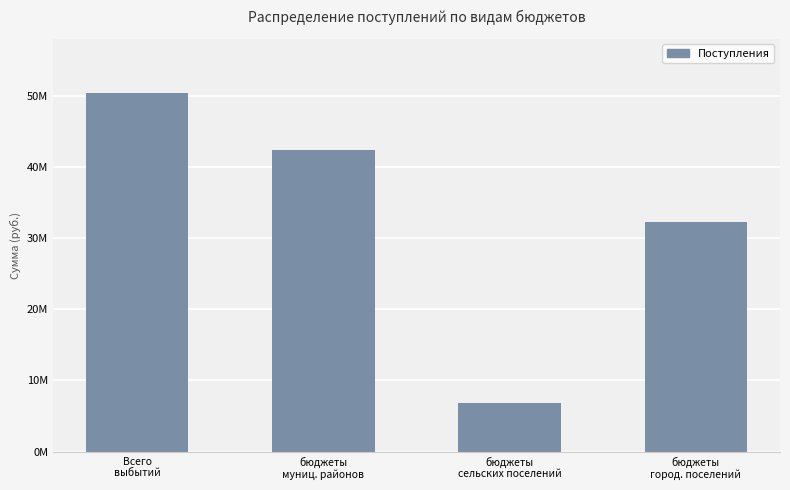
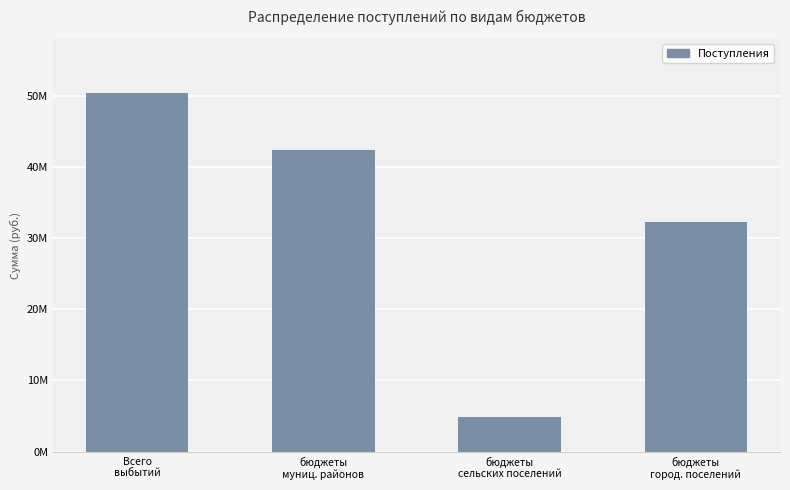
бюджеты сельских поселений: 7000000 -> 5000000
